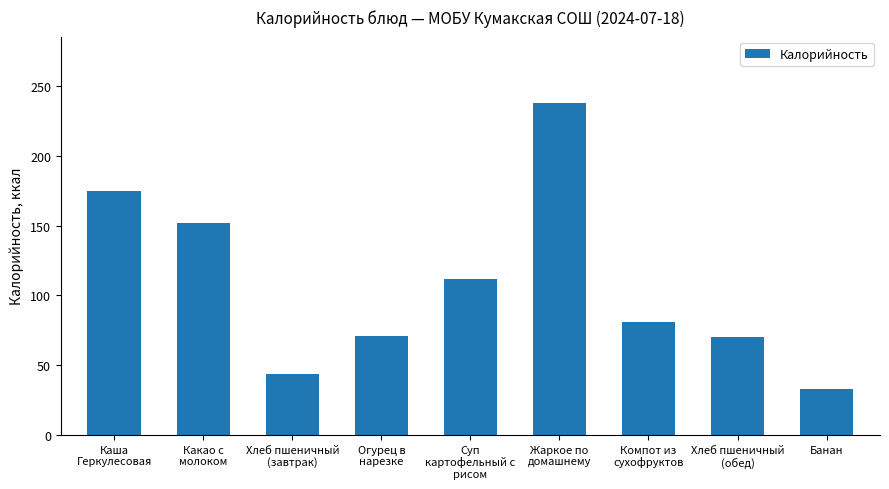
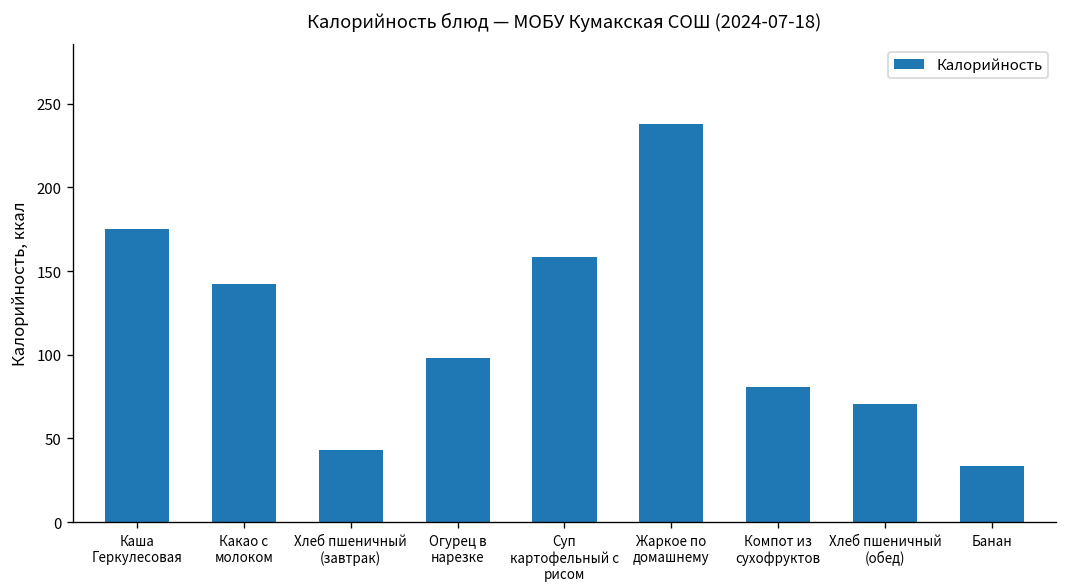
Какао с молоком: 152 -> 142
Огурец в нарезке: 71 -> 98
Суп картофельный с рисом: 112 -> 158
